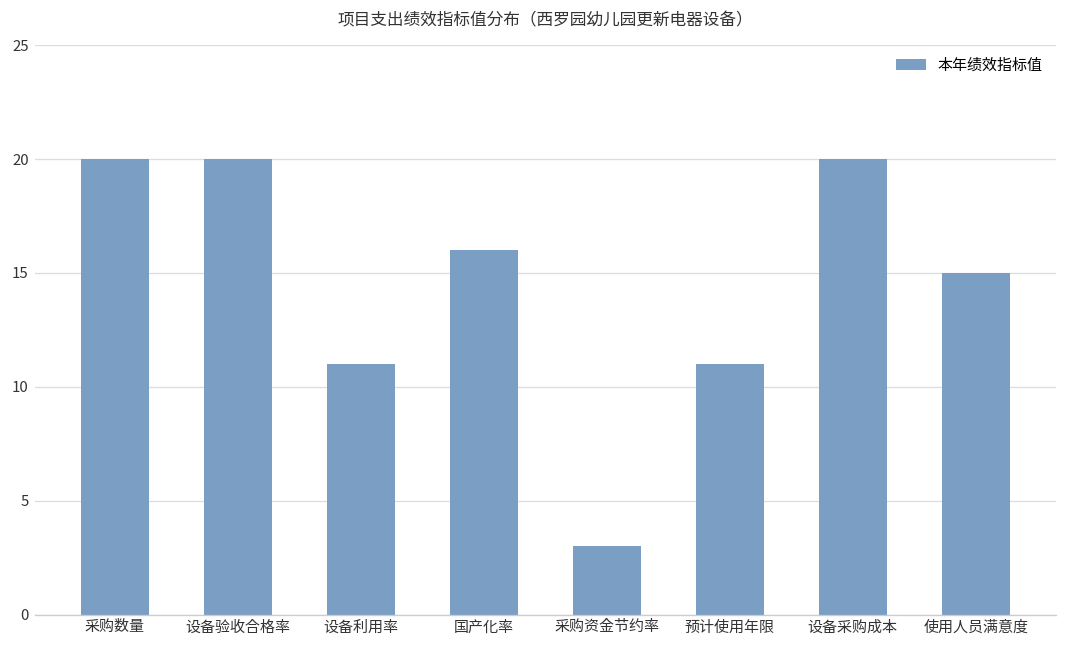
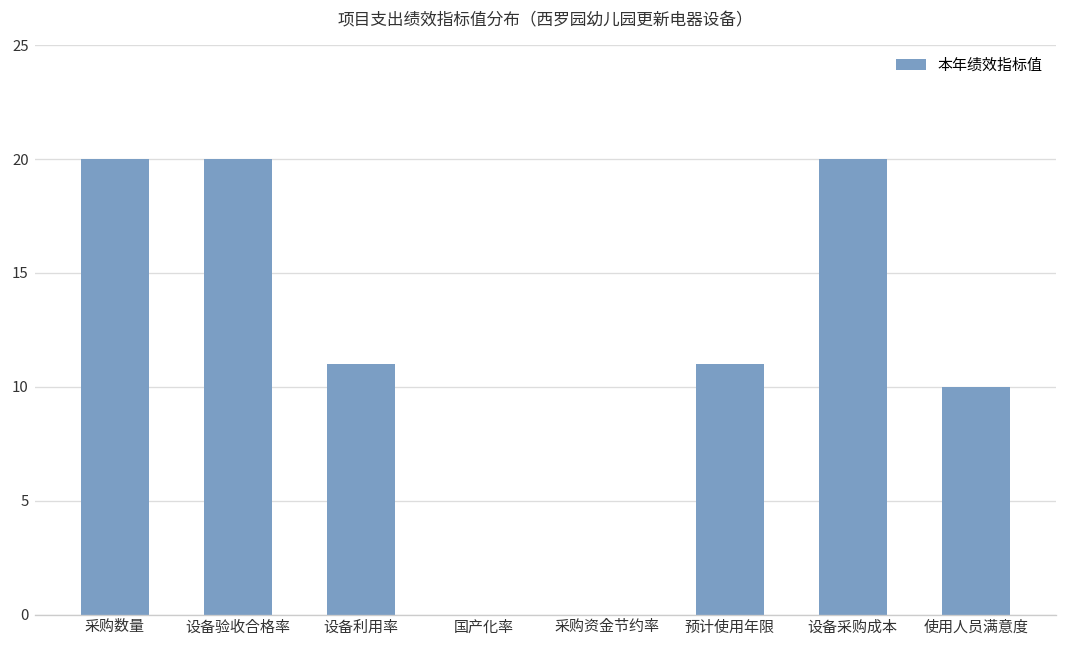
国产化率: 16 -> 0
采购资金节约率: 3 -> 0
使用人员满意度: 15 -> 10
